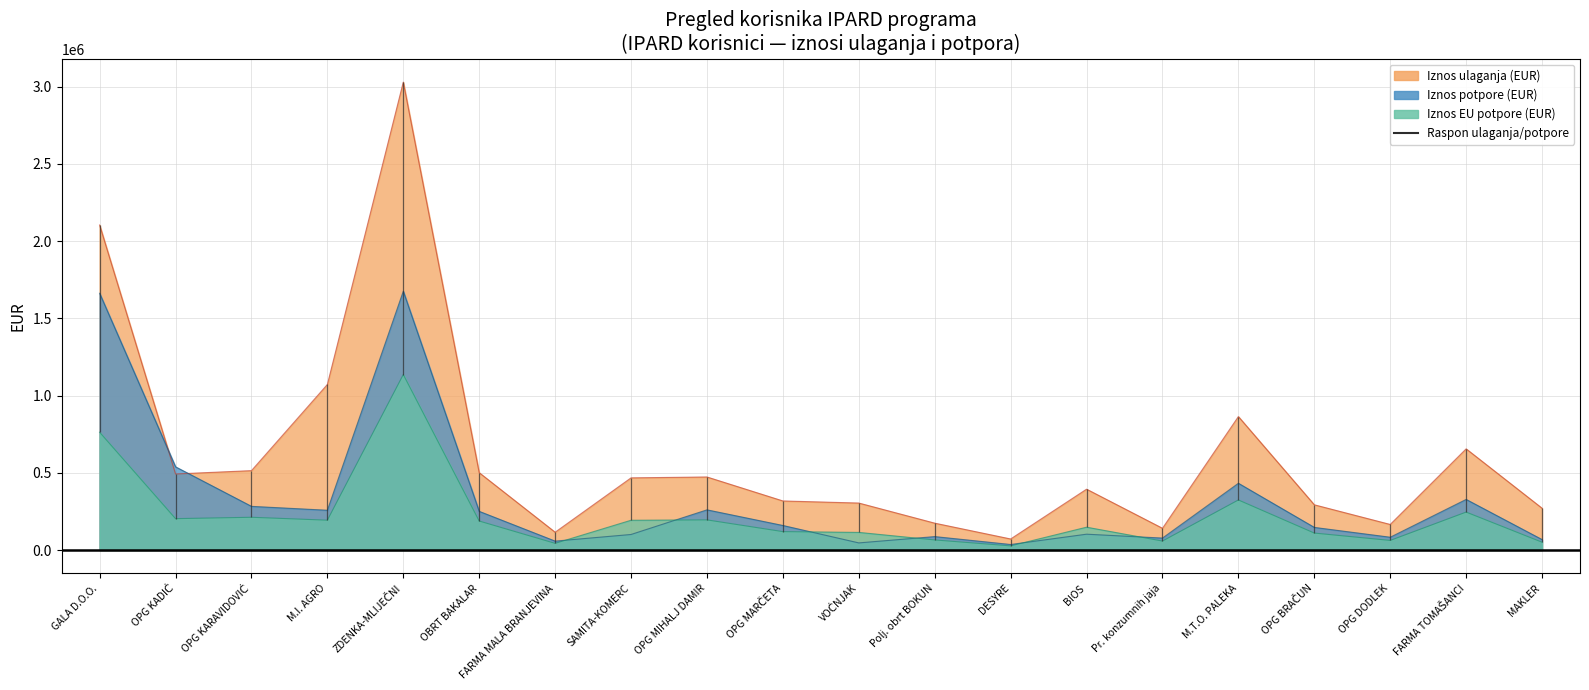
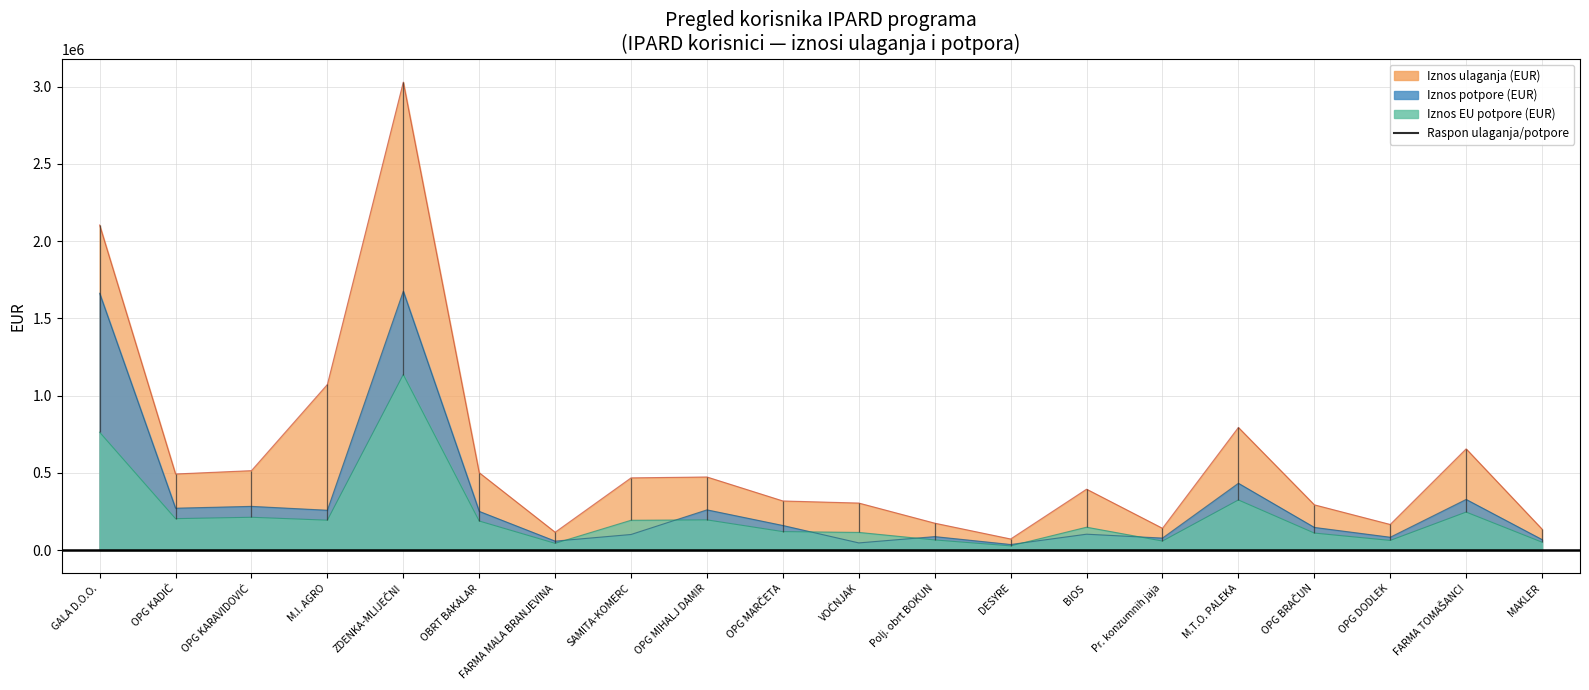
Iznos potpore (EUR), OPG KADIĆ: 540000 -> 270000
Iznos ulaganja (EUR), M.T.O. PALEKA: 860000 -> 790000
Iznos ulaganja (EUR), MAKLER: 270000 -> 140000
